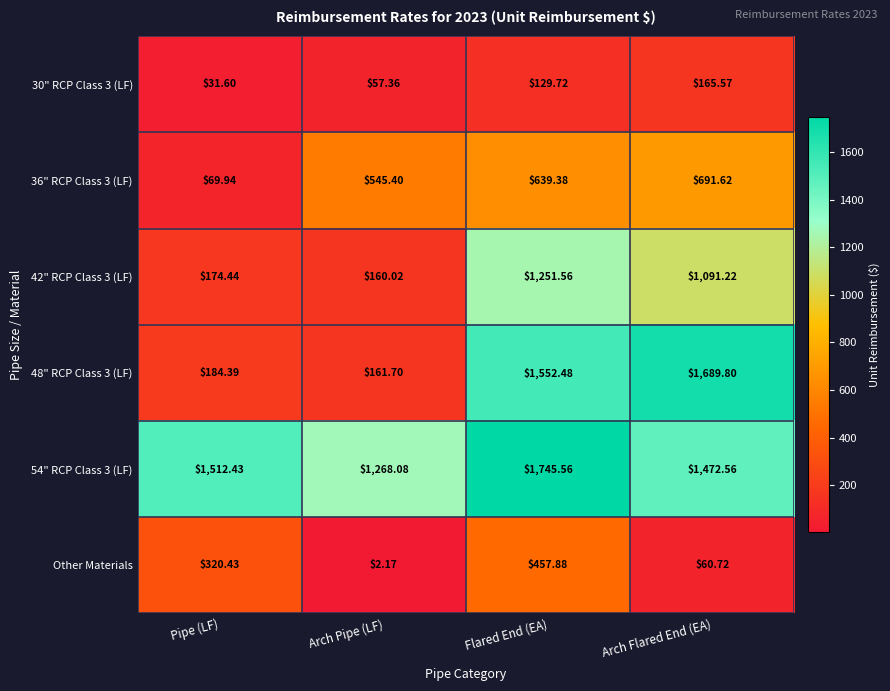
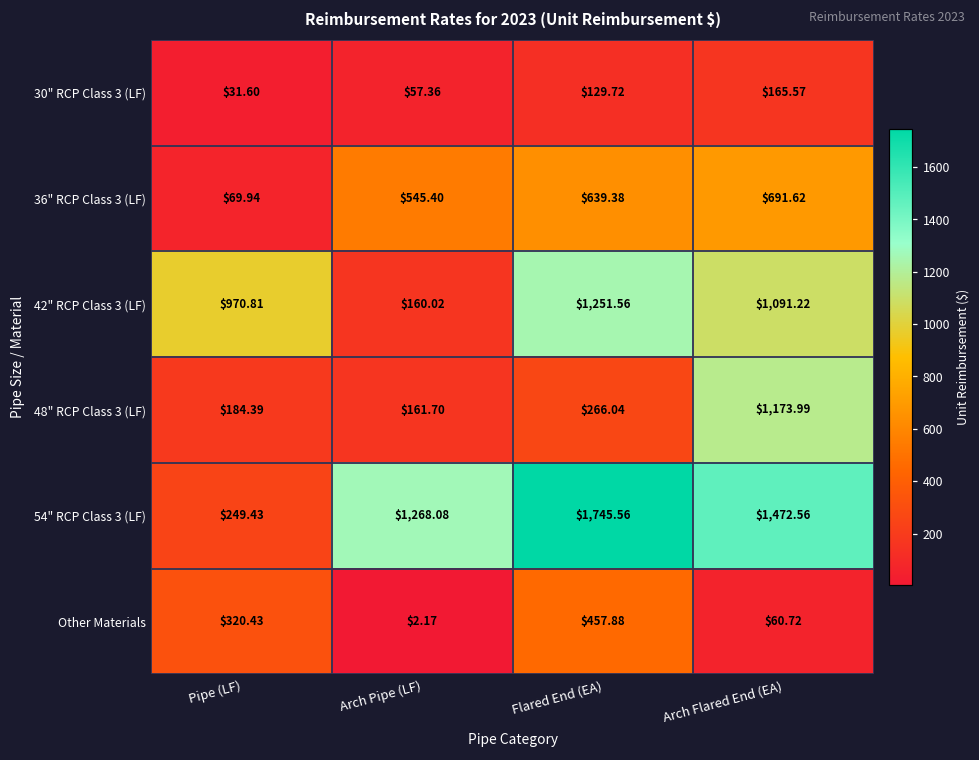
42" RCP Class 3 (LF), Pipe (LF): $174.44 -> $970.81
48" RCP Class 3 (LF), Flared End (EA): $1,552.48 -> $266.04
48" RCP Class 3 (LF), Arch Flared End (EA): $1,689.80 -> $1,173.99
54" RCP Class 3 (LF), Pipe (LF): $1,512.43 -> $249.43
